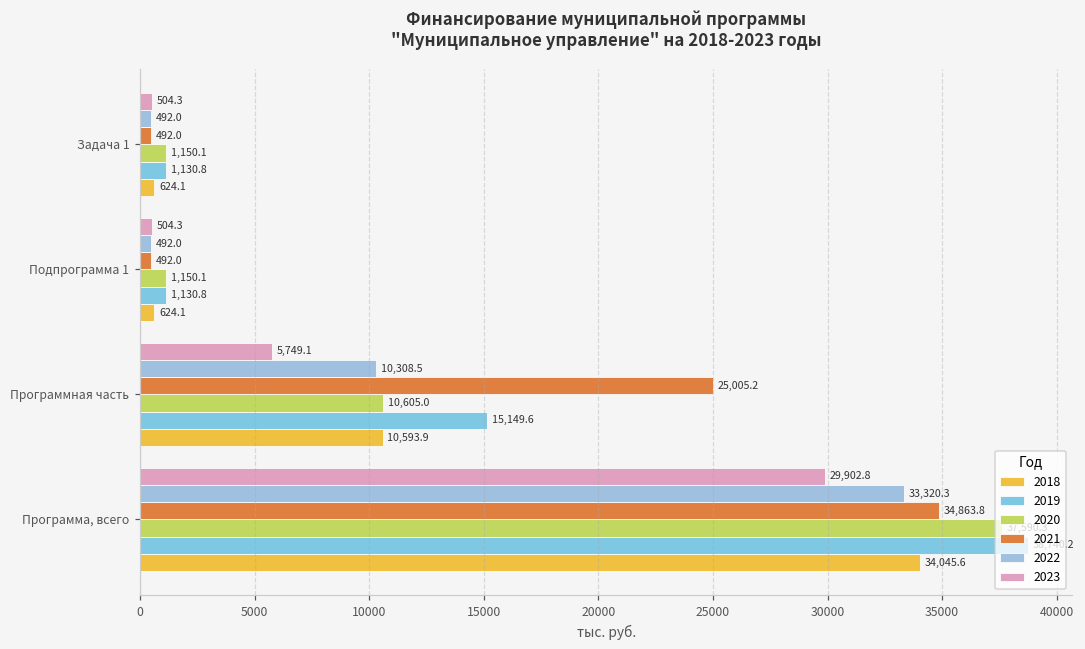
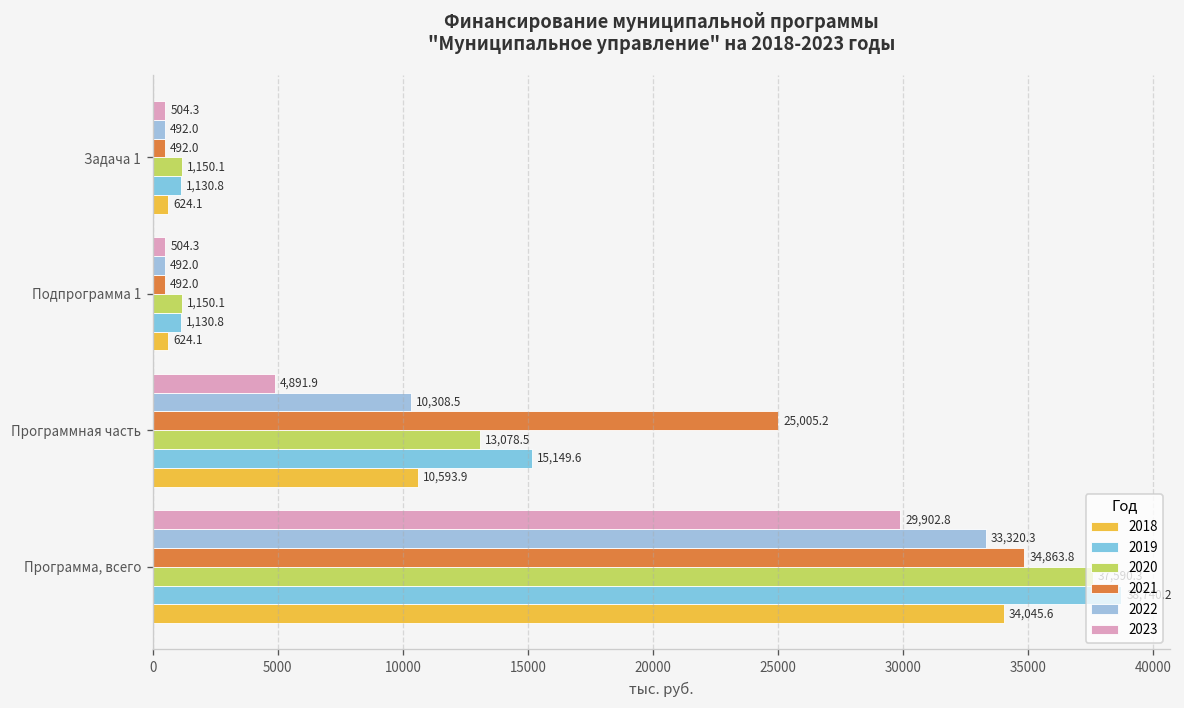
2023, Программная часть: 5,749.1 -> 4,891.9
2020, Программная часть: 10,605.0 -> 13,078.5
